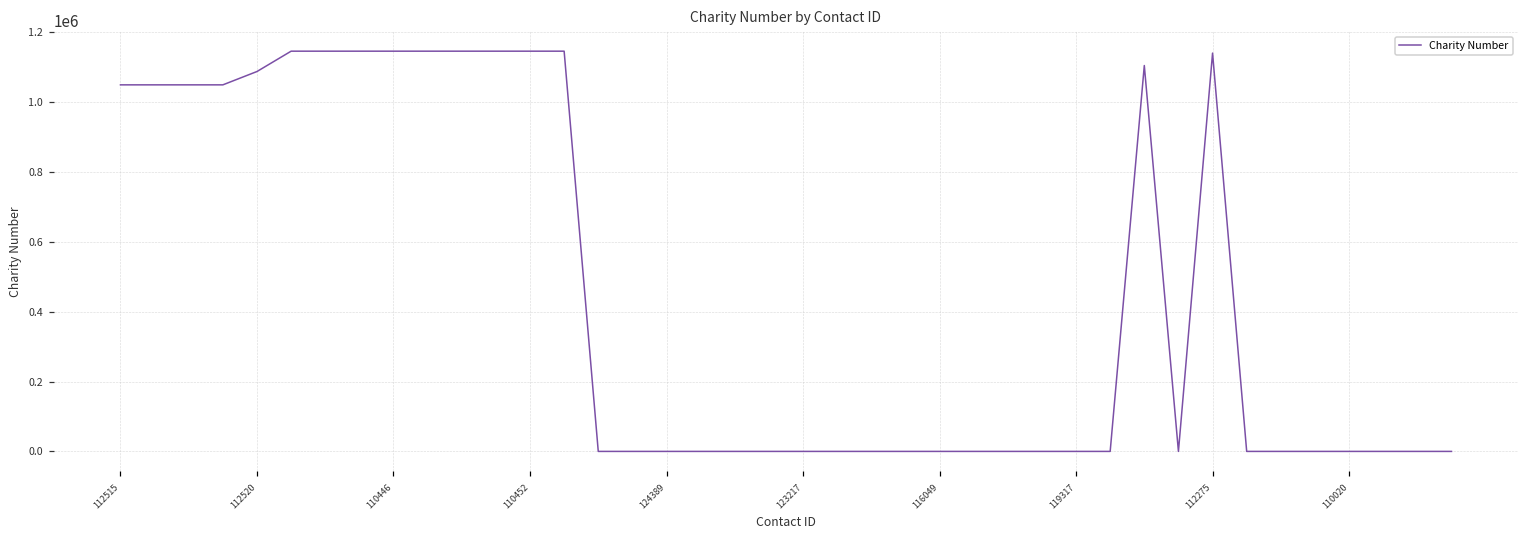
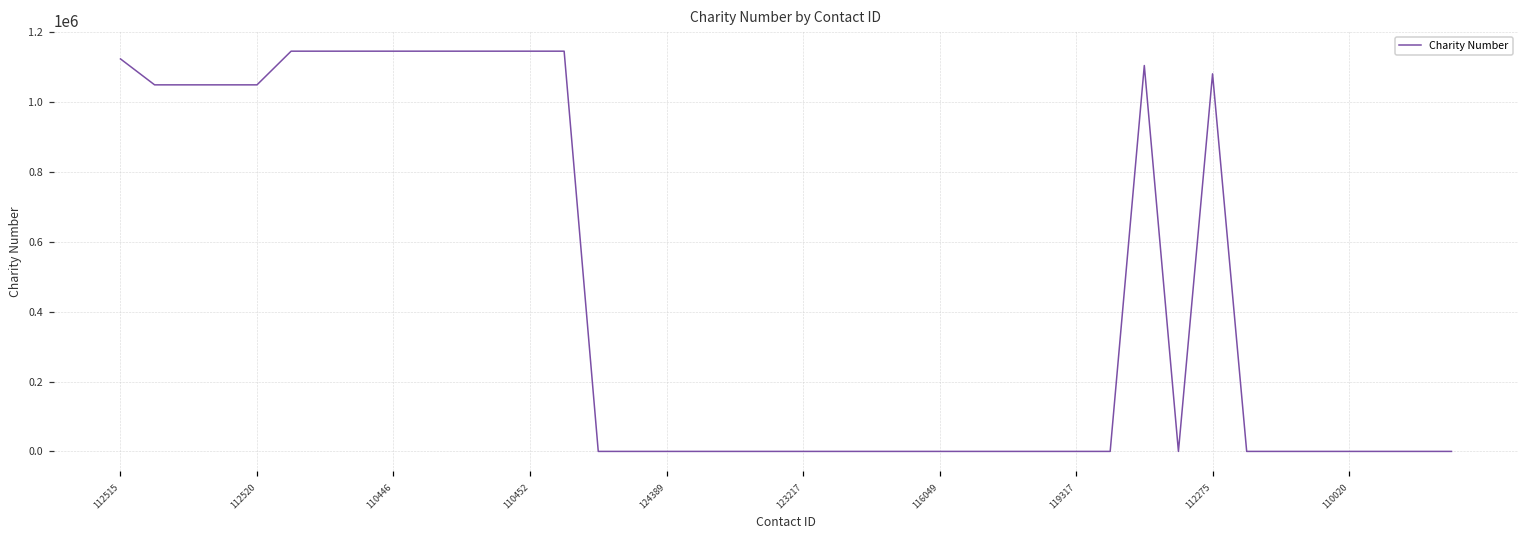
112515: 1050000 -> 1120000
112520: 1090000 -> 1050000
112275: 1140000 -> 1080000
